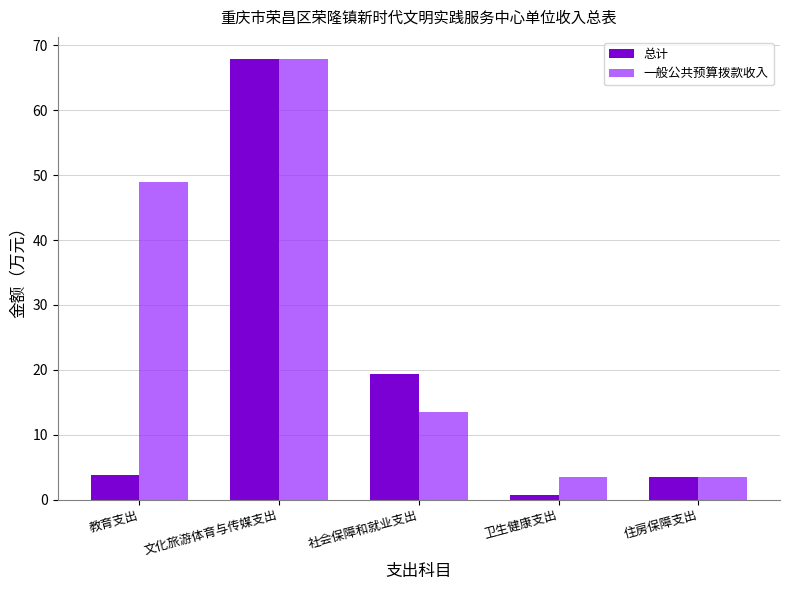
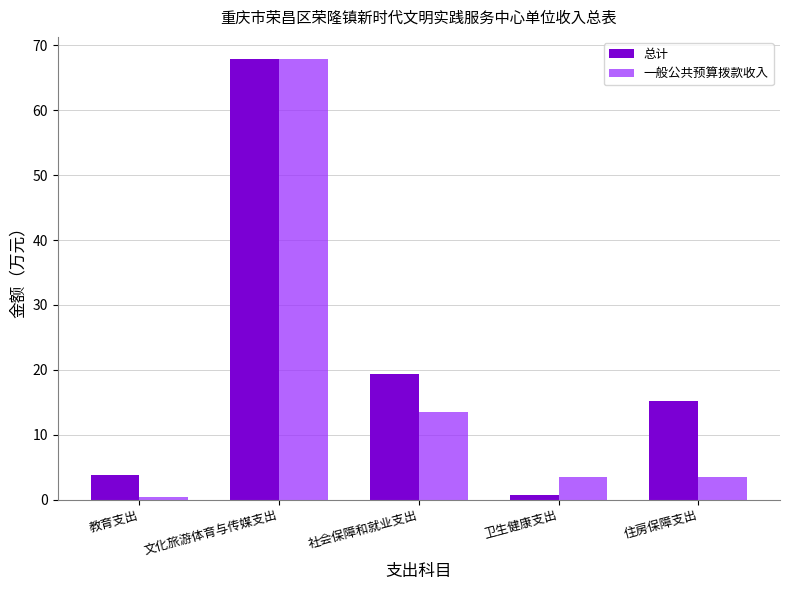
一般公共预算拨款收入, 教育支出: 49 -> 0
总计, 住房保障支出: 3 -> 15
